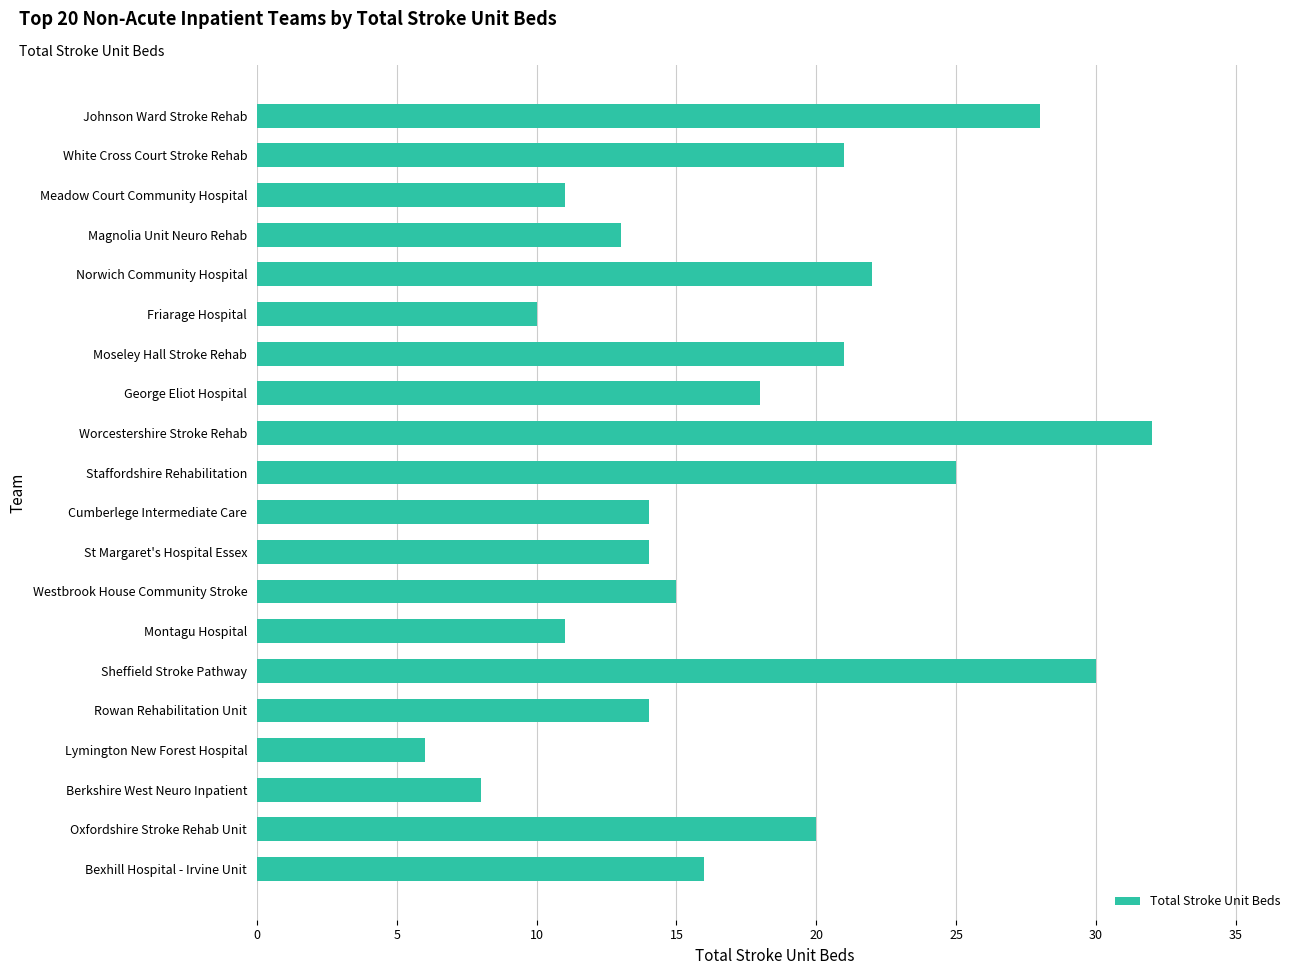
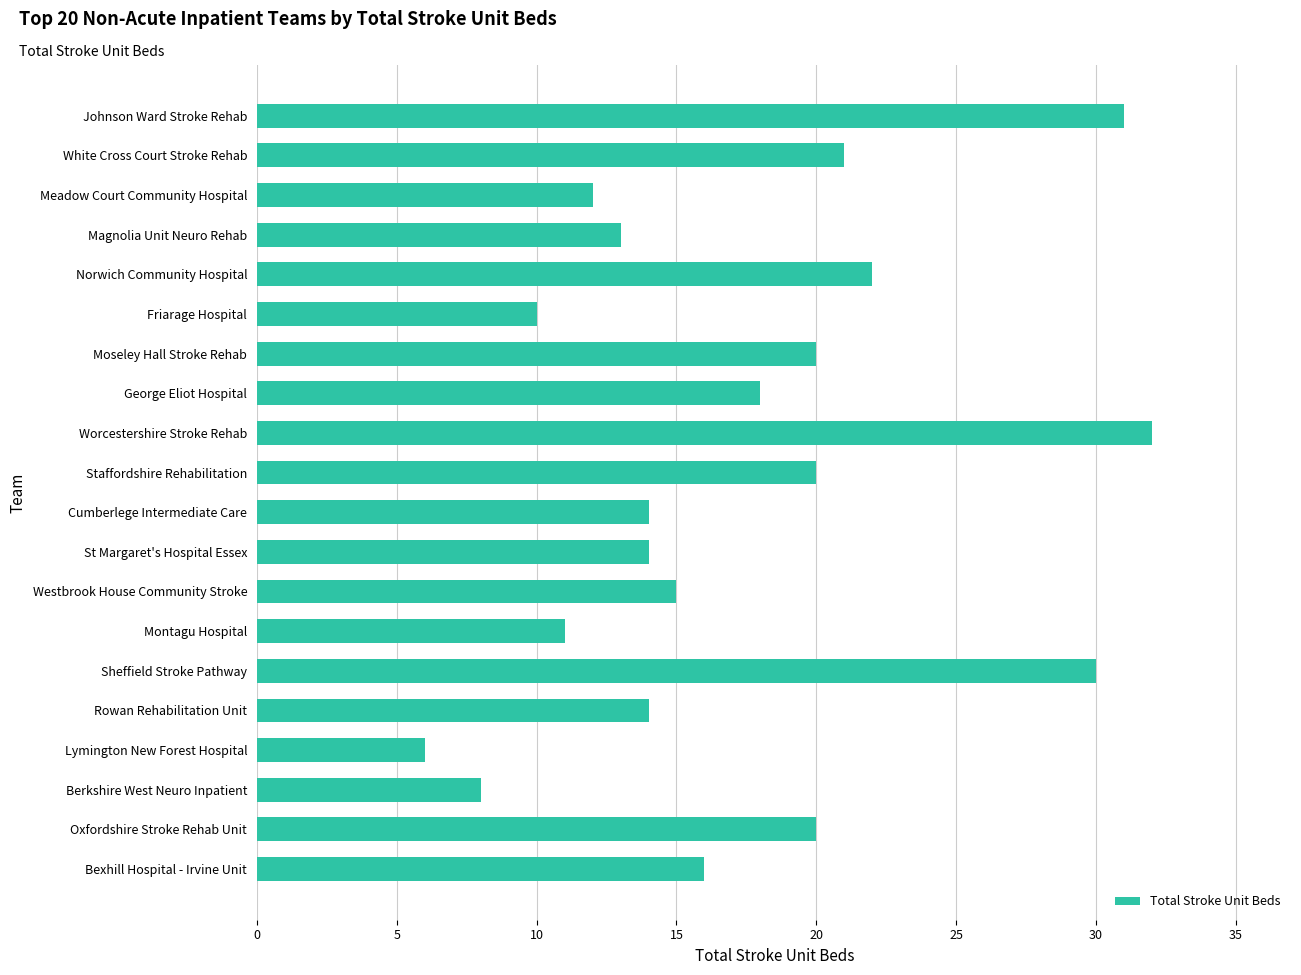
Johnson Ward Stroke Rehab: 28 -> 31
Meadow Court Community Hospital: 11 -> 12
Moseley Hall Stroke Rehab: 21 -> 20
Staffordshire Rehabilitation: 25 -> 20
